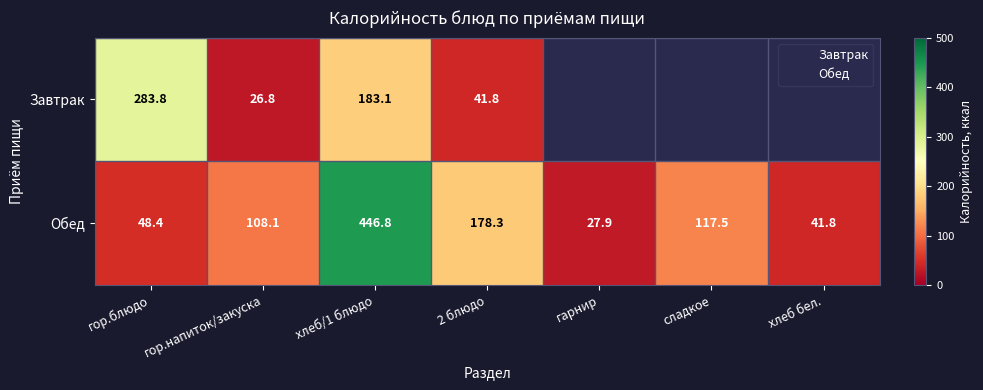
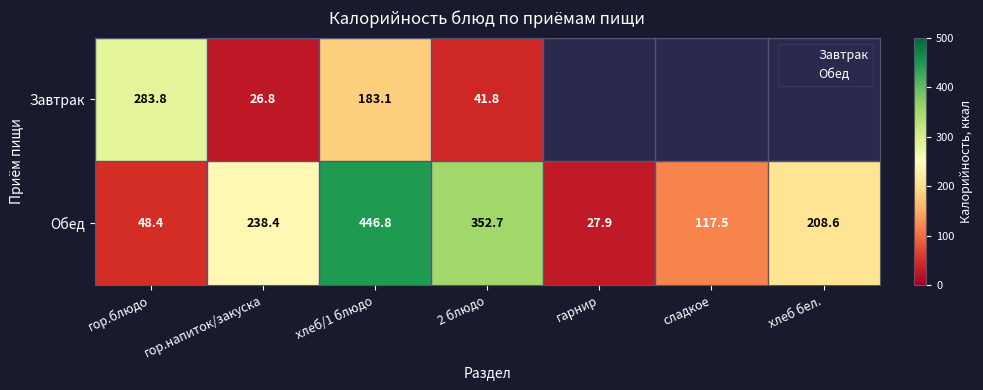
Обед, гор.напиток/закуска: 108.1 -> 238.4
Обед, 2 блюдо: 178.3 -> 352.7
Обед, хлеб бел.: 41.8 -> 208.6
